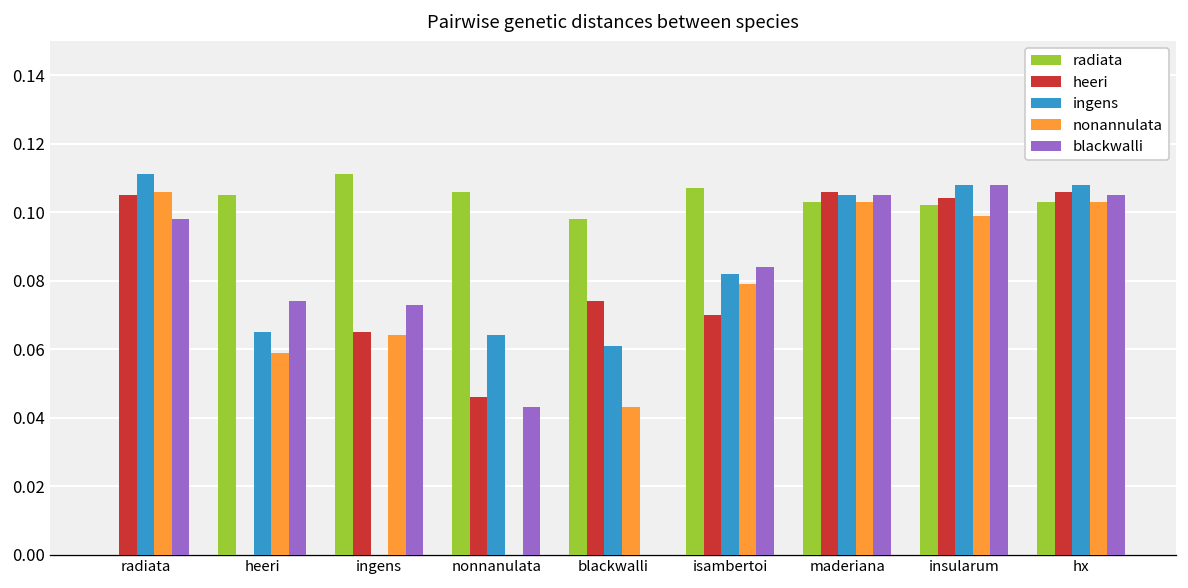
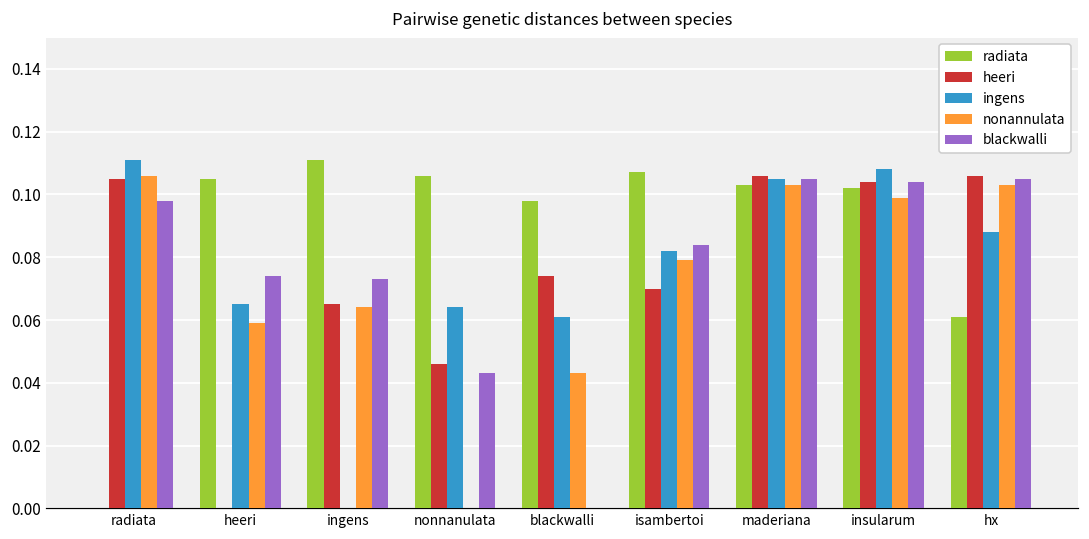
blackwalli, insularum: 0.108 -> 0.104
radiata, hx: 0.103 -> 0.061
ingens, hx: 0.108 -> 0.088
